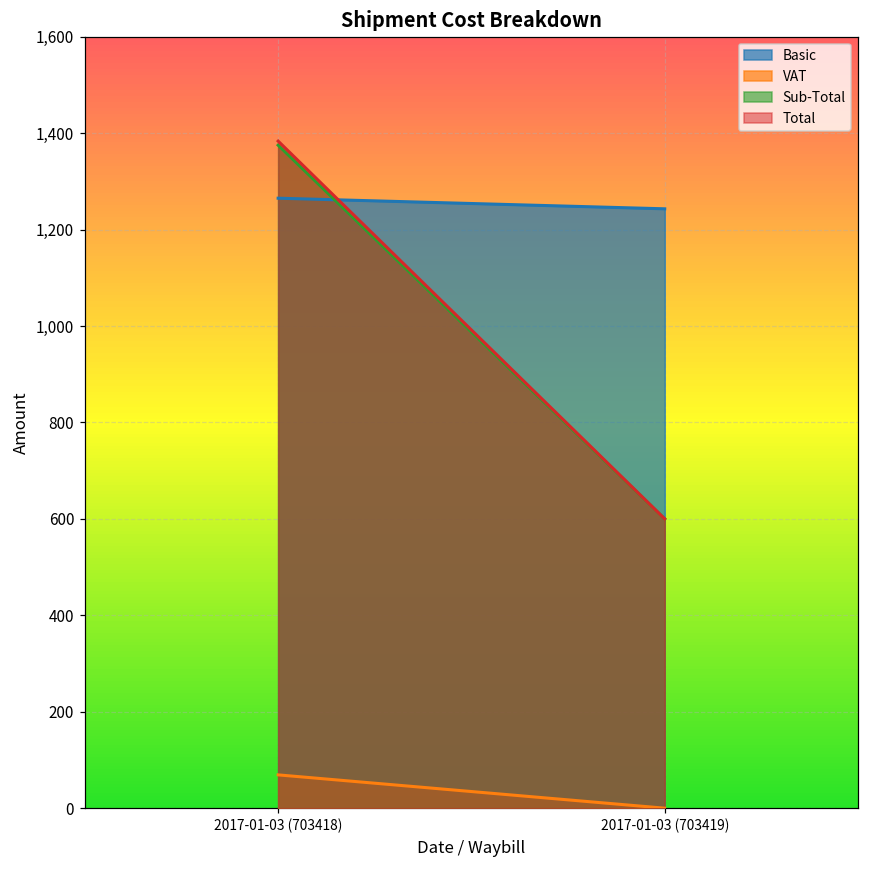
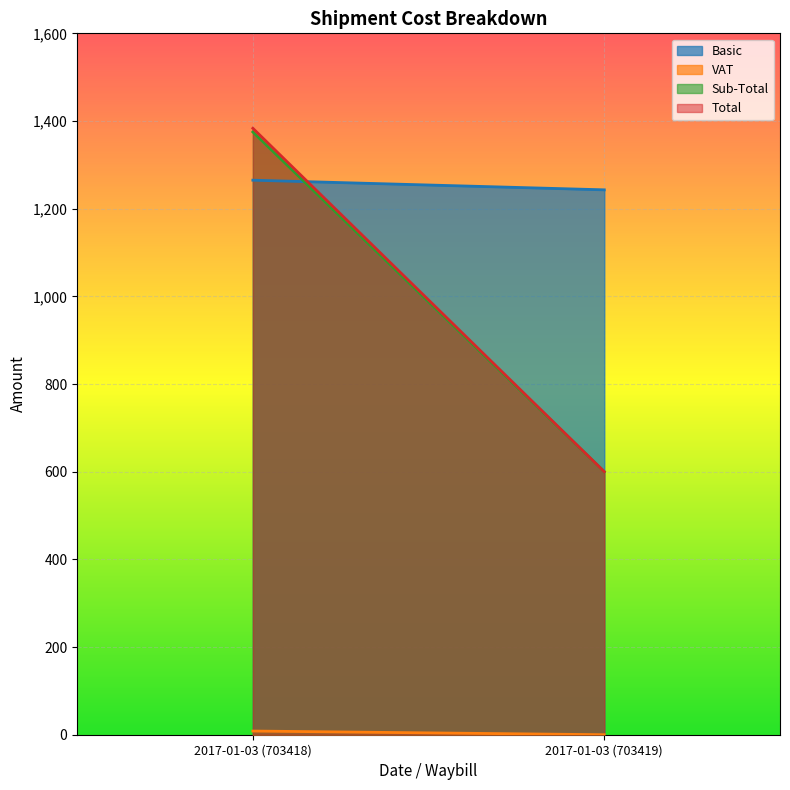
VAT, 2017-01-03 (703418): 70 -> 10
